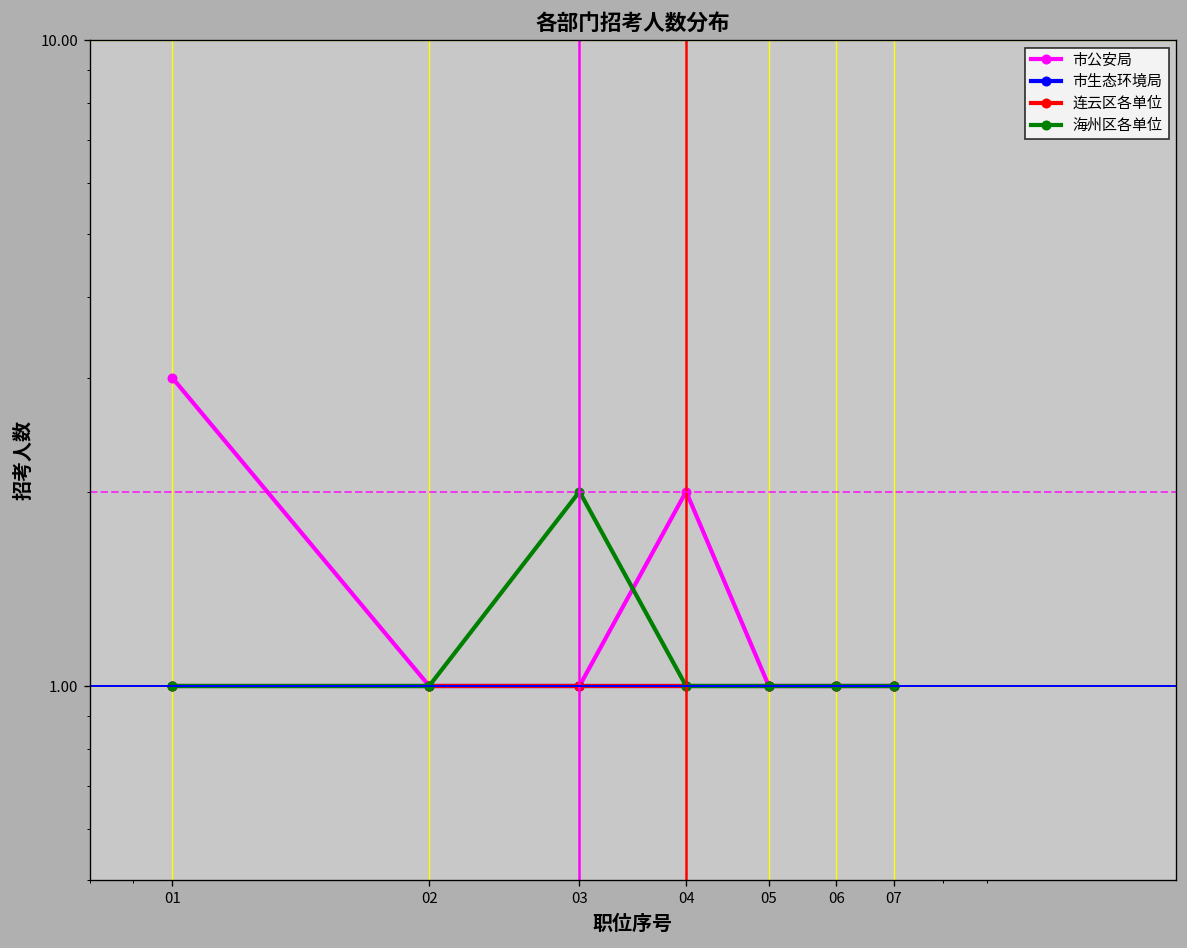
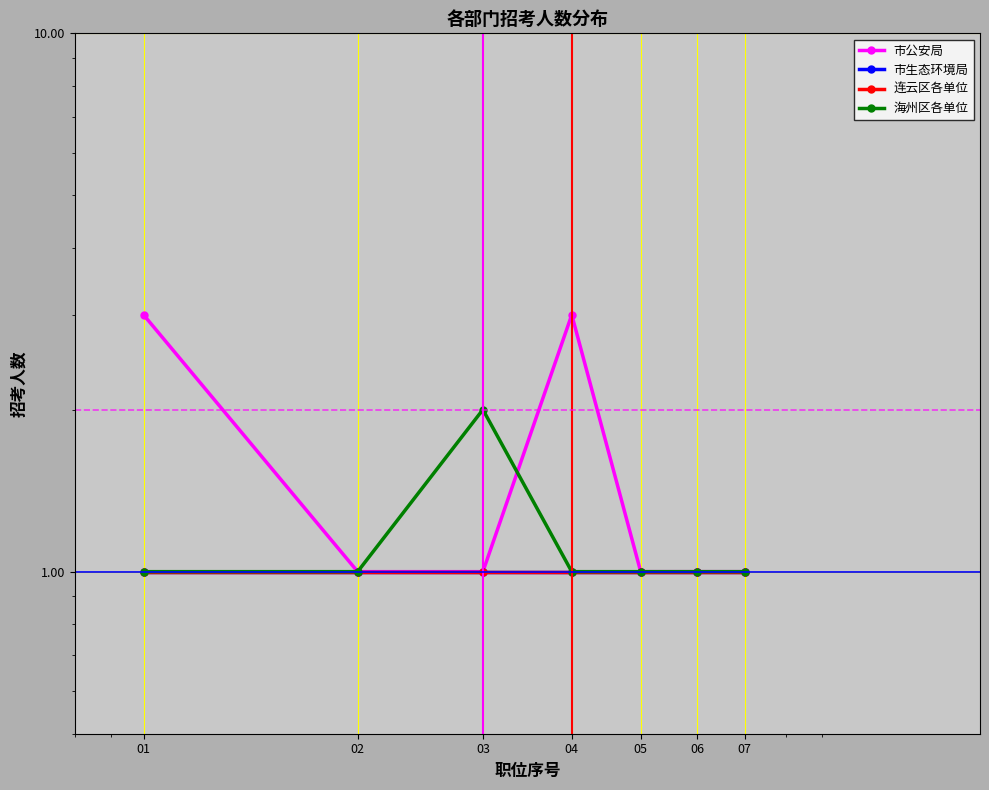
市公安局, 04: 2 -> 3
